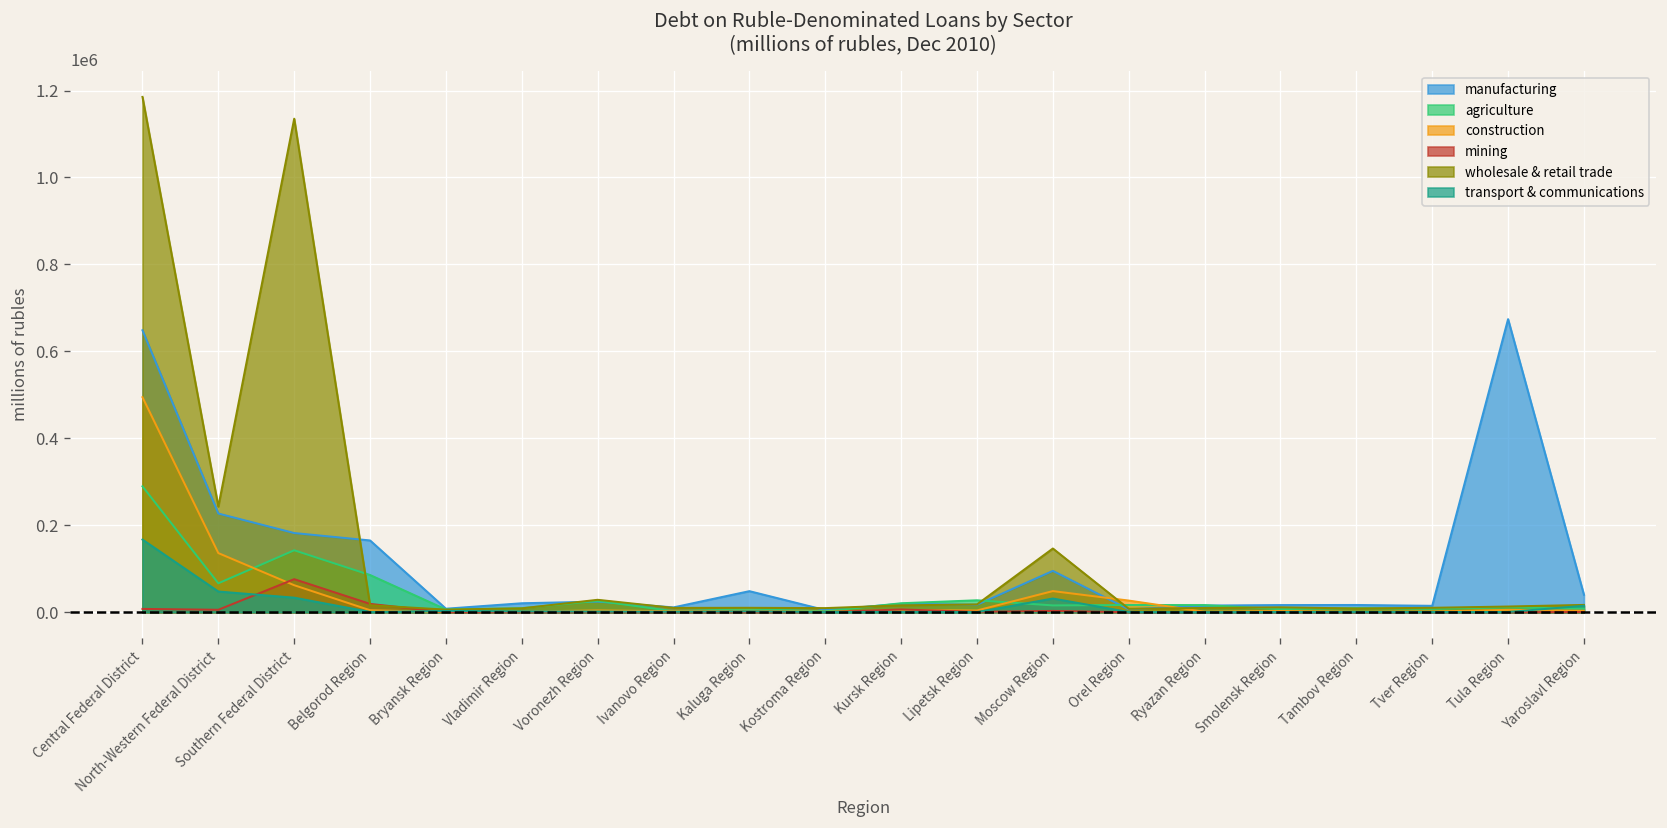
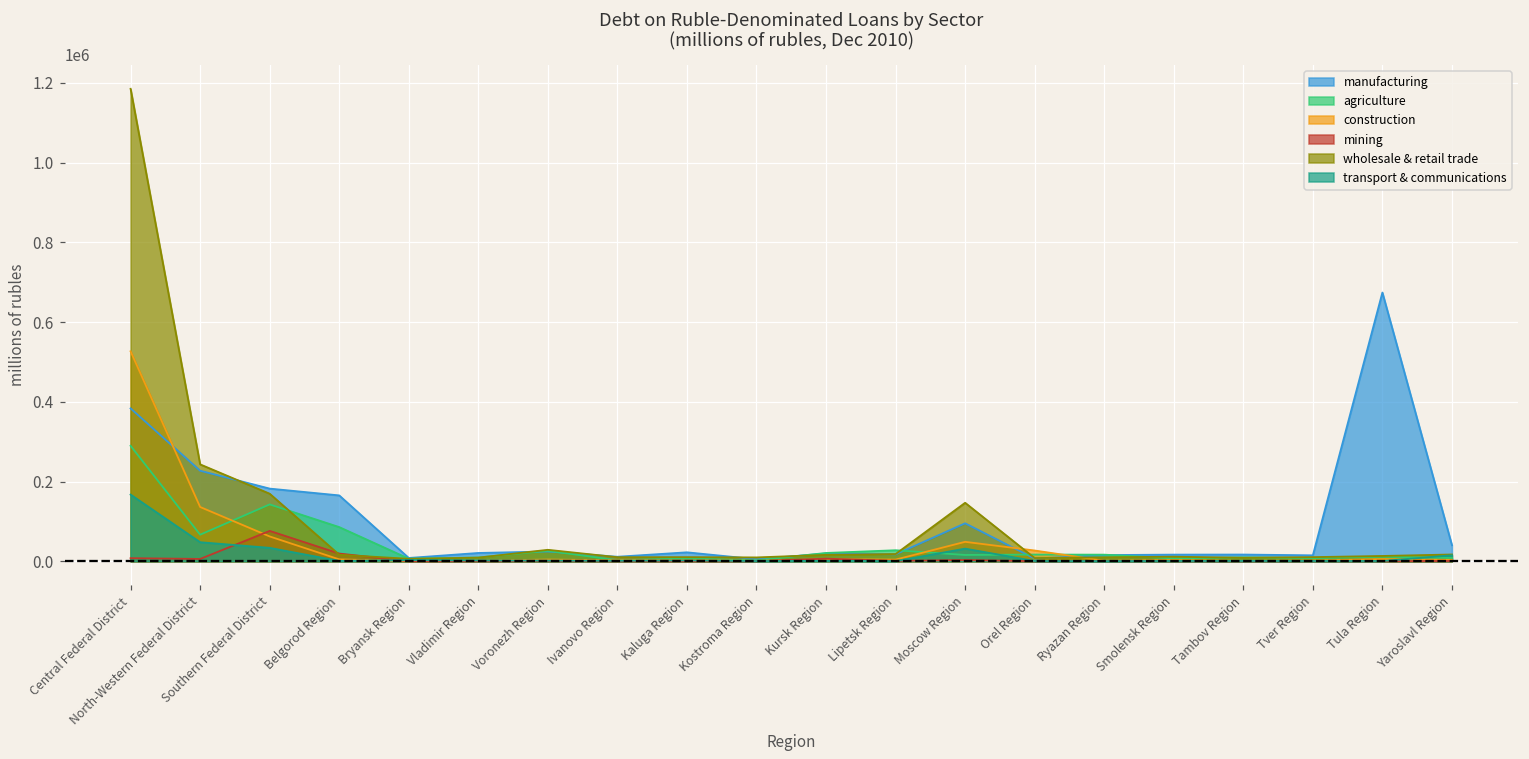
manufacturing, Central Federal District: 650000 -> 380000
construction, Central Federal District: 490000 -> 530000
wholesale & retail trade, Southern Federal District: 1140000 -> 170000
manufacturing, Kaluga Region: 50000 -> 20000
